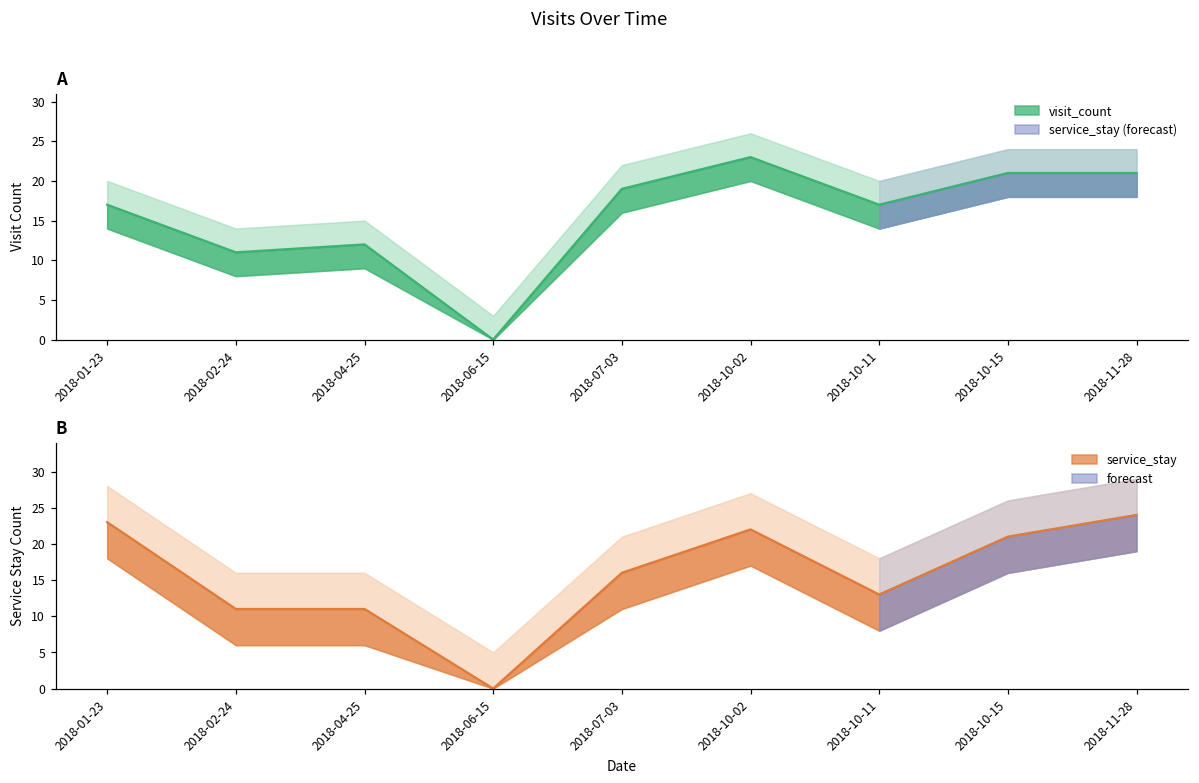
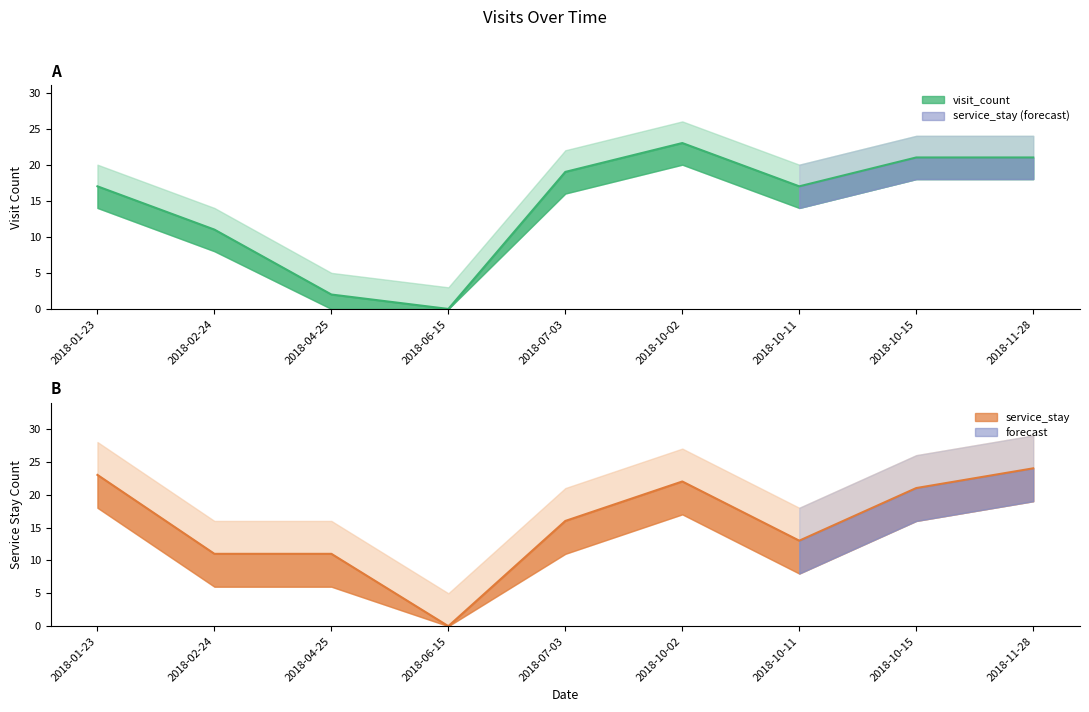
A, visit_count, 2018-04-25: 12 -> 2
